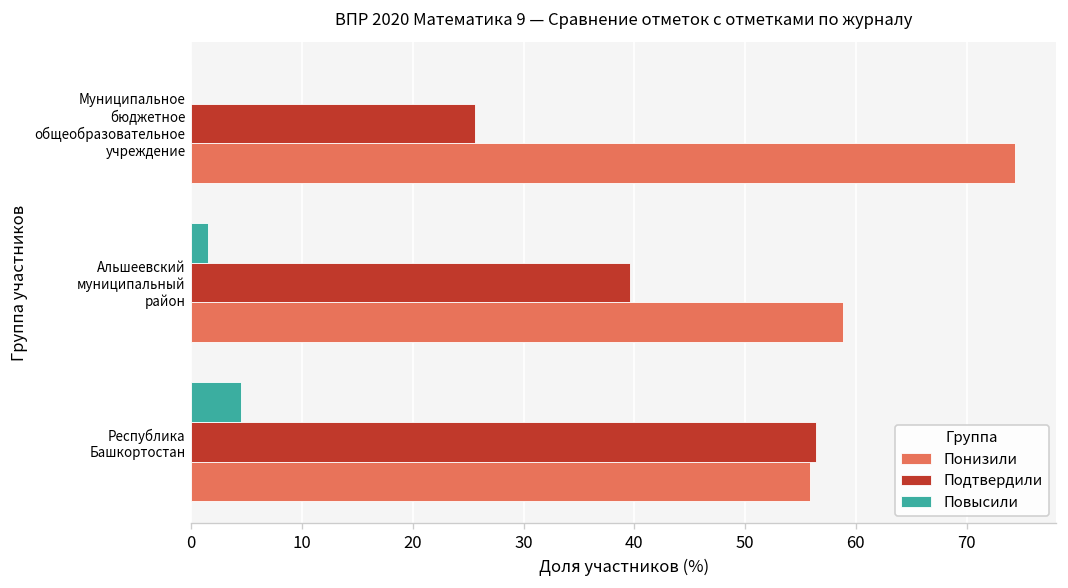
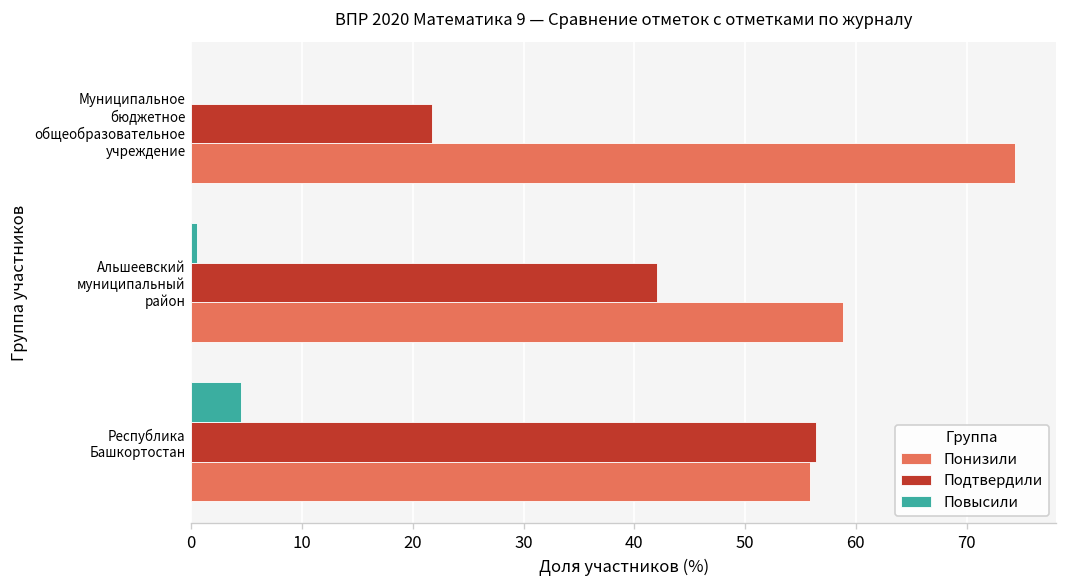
Подтвердили, Муниципальное бюджетное общеобразовательное учреждение: 26 -> 22
Повысили, Альшеевский муниципальный район: 2 -> 1
Подтвердили, Альшеевский муниципальный район: 40 -> 42
